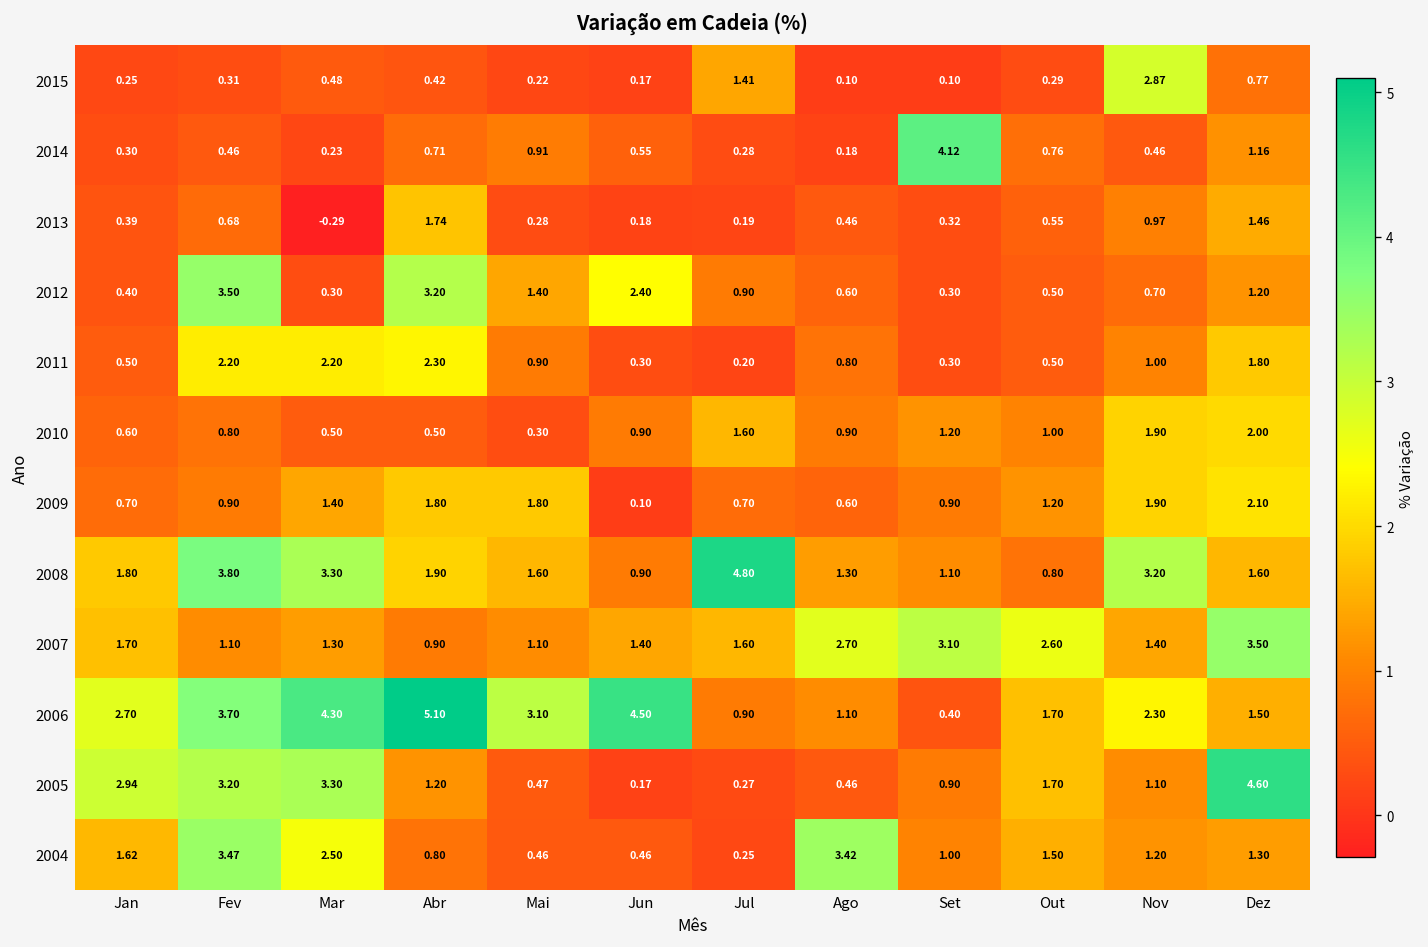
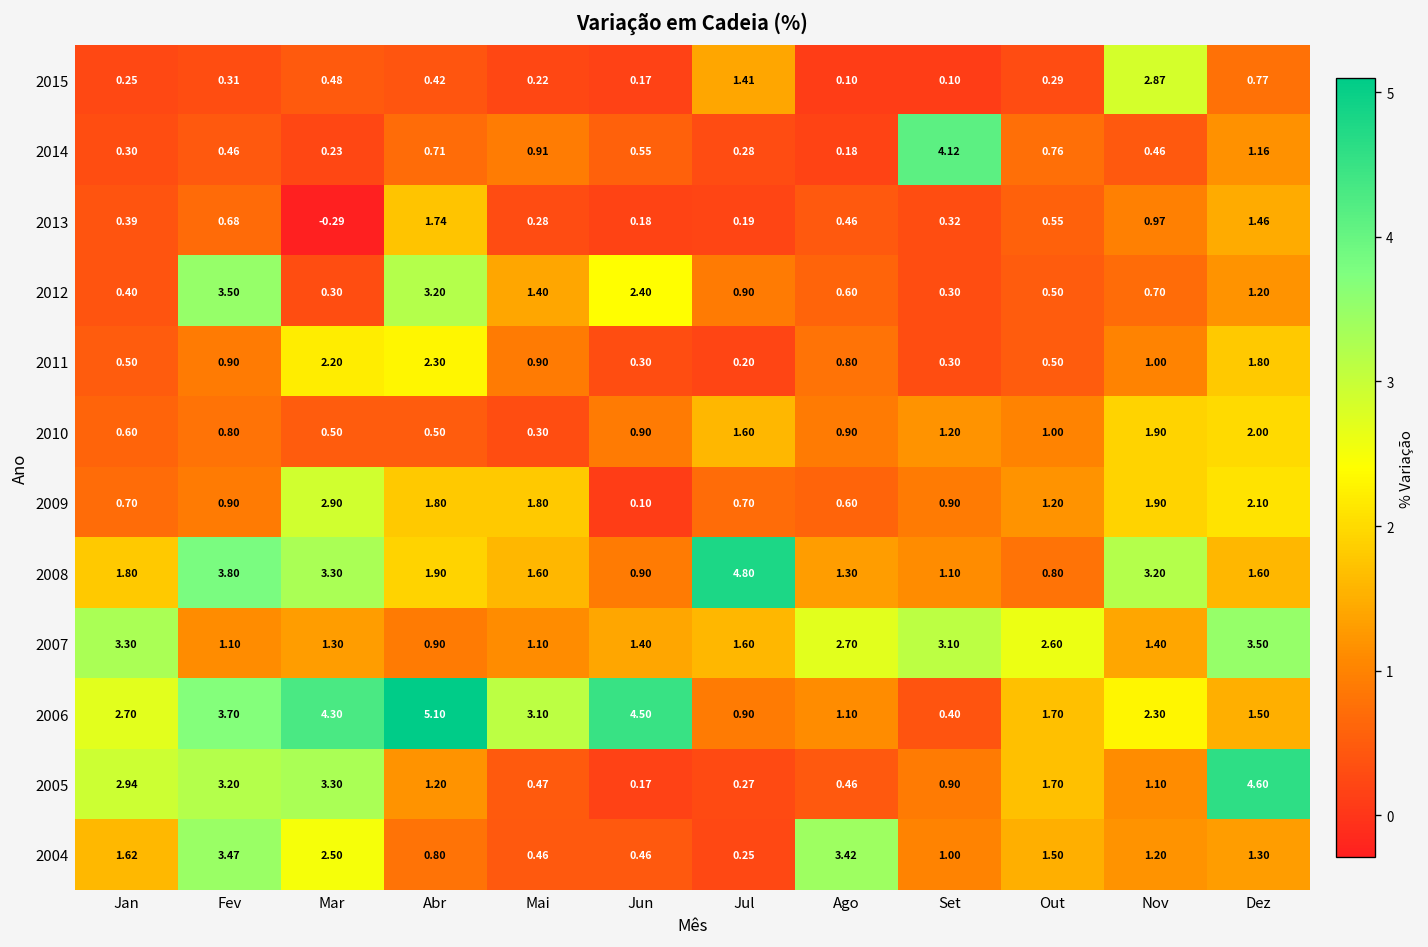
2011, Fev: 2.20 -> 0.90
2009, Mar: 1.40 -> 2.90
2007, Jan: 1.70 -> 3.30
